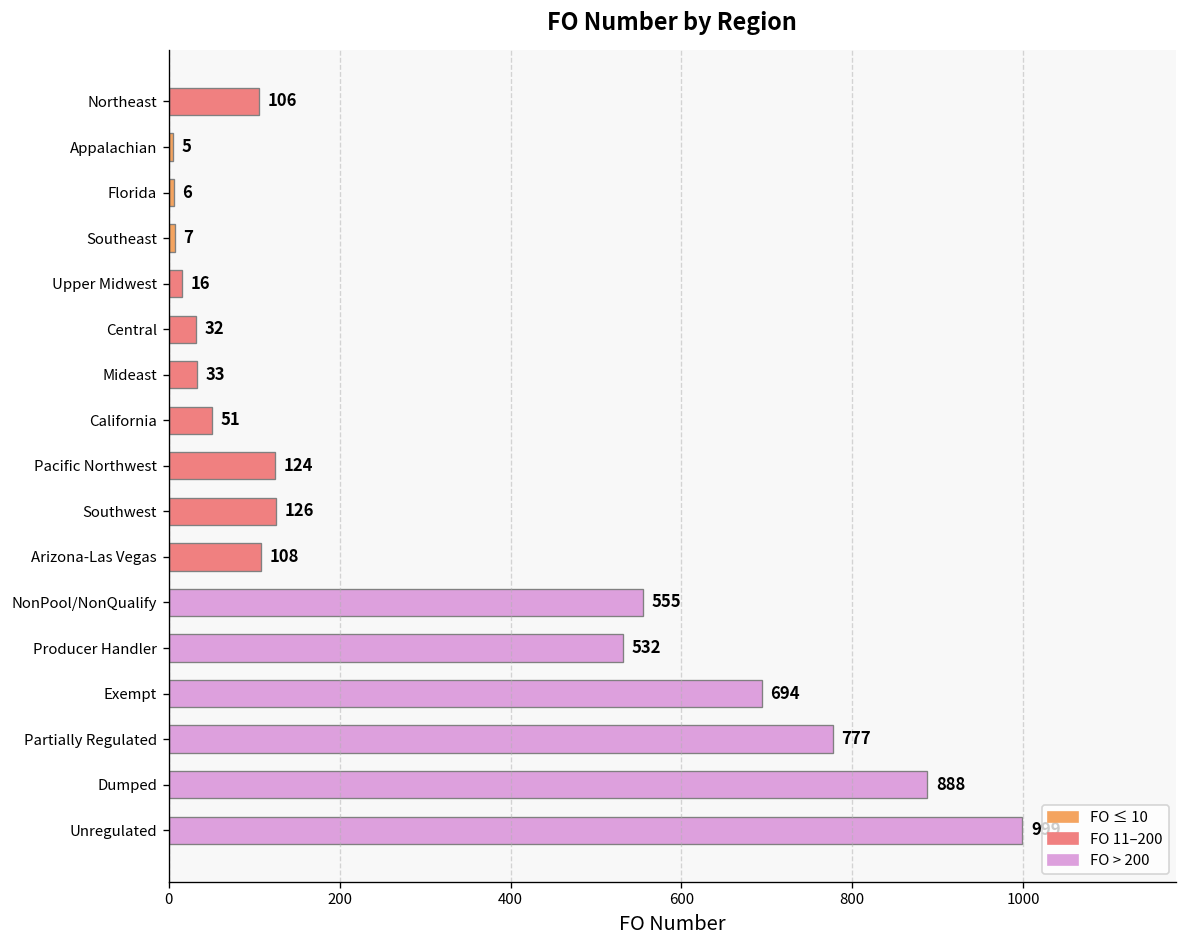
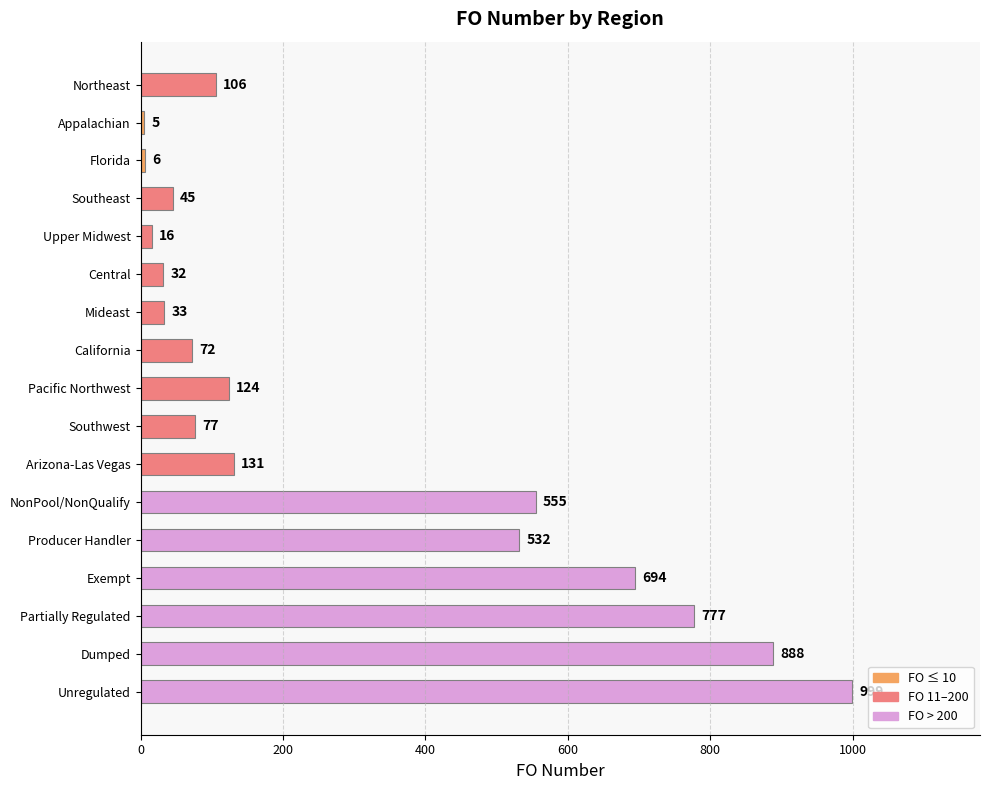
Southeast: 7 -> 45
California: 51 -> 72
Southwest: 126 -> 77
Arizona-Las Vegas: 108 -> 131
